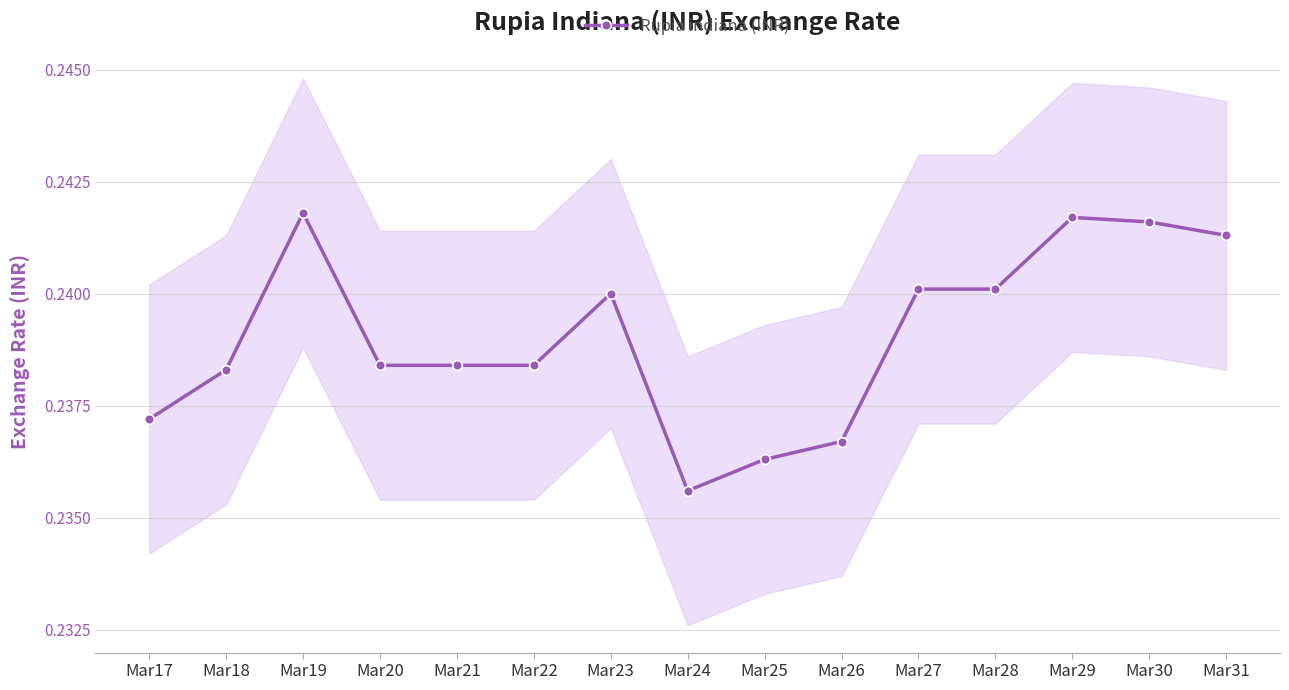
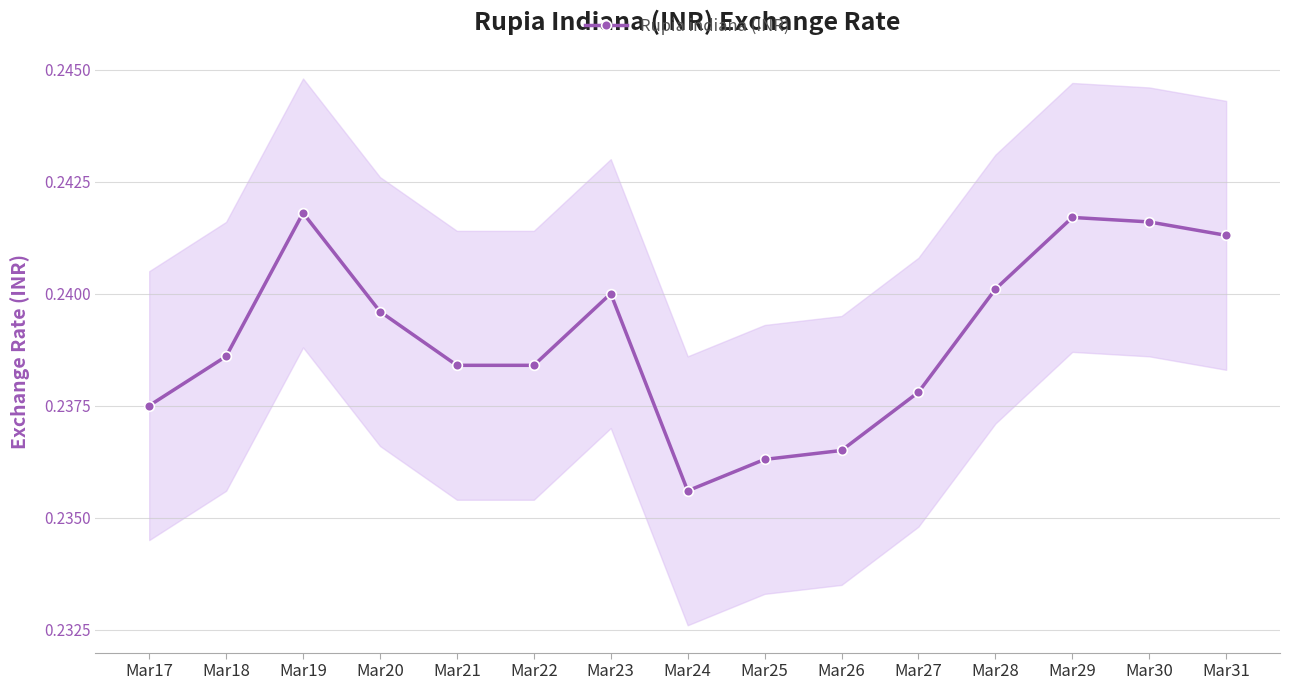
Rupia indiana (INR), Mar17: 0.2372 -> 0.2375
Rupia indiana (INR), Mar18: 0.2383 -> 0.2386
Rupia indiana (INR), Mar20: 0.2384 -> 0.2396
Rupia indiana (INR), Mar26: 0.2367 -> 0.2365
Rupia indiana (INR), Mar27: 0.2401 -> 0.2378
